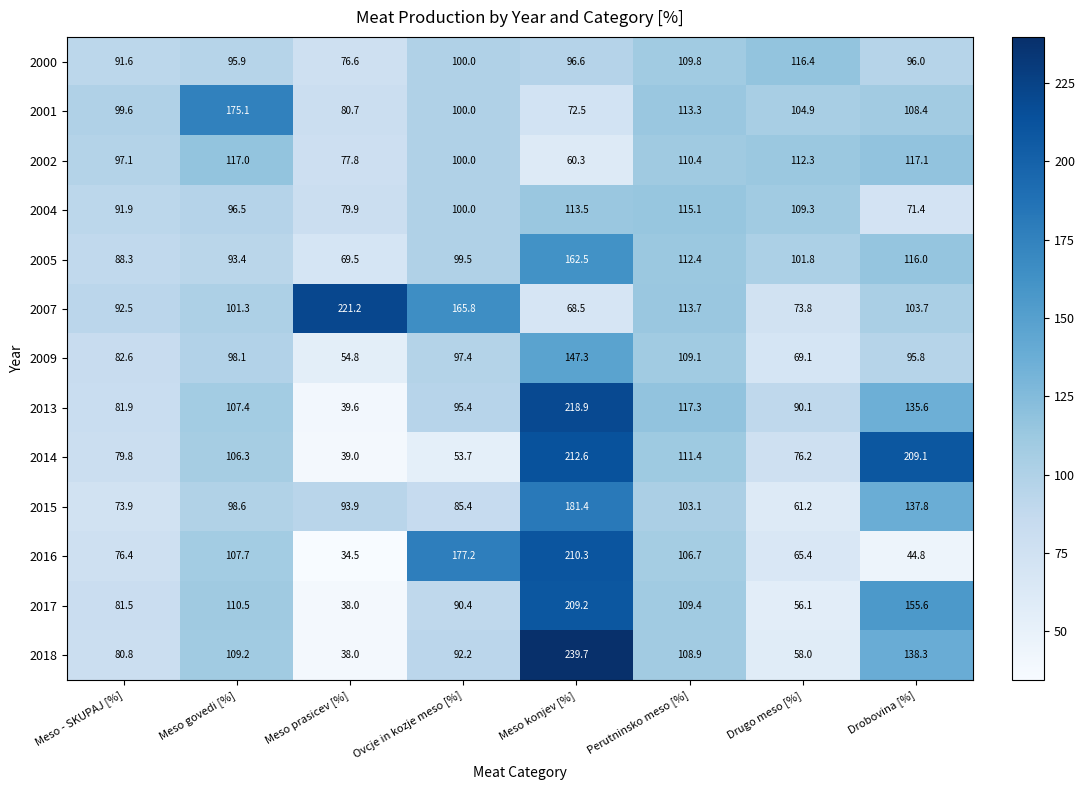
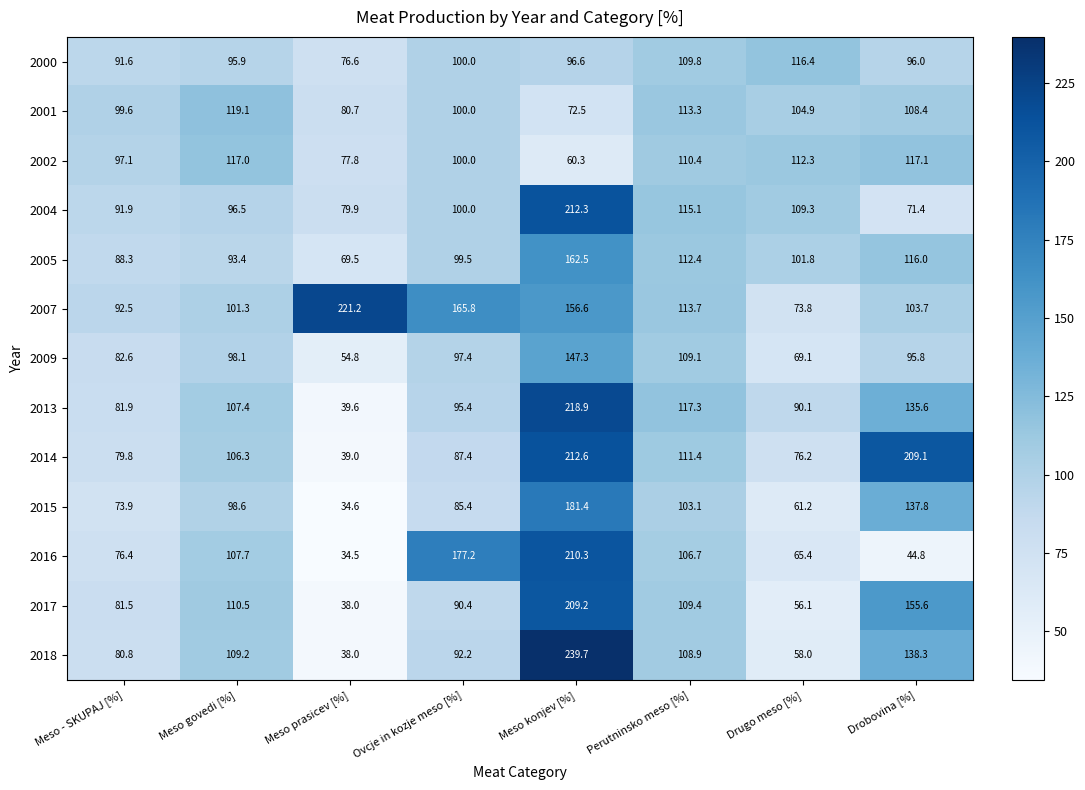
2001, Meso govedi [%]: 175.1 -> 119.1
2004, Meso konjev [%]: 113.5 -> 212.3
2007, Meso konjev [%]: 68.5 -> 156.6
2014, Ovcje in kozje meso [%]: 53.7 -> 87.4
2015, Meso prasicev [%]: 93.9 -> 34.6
